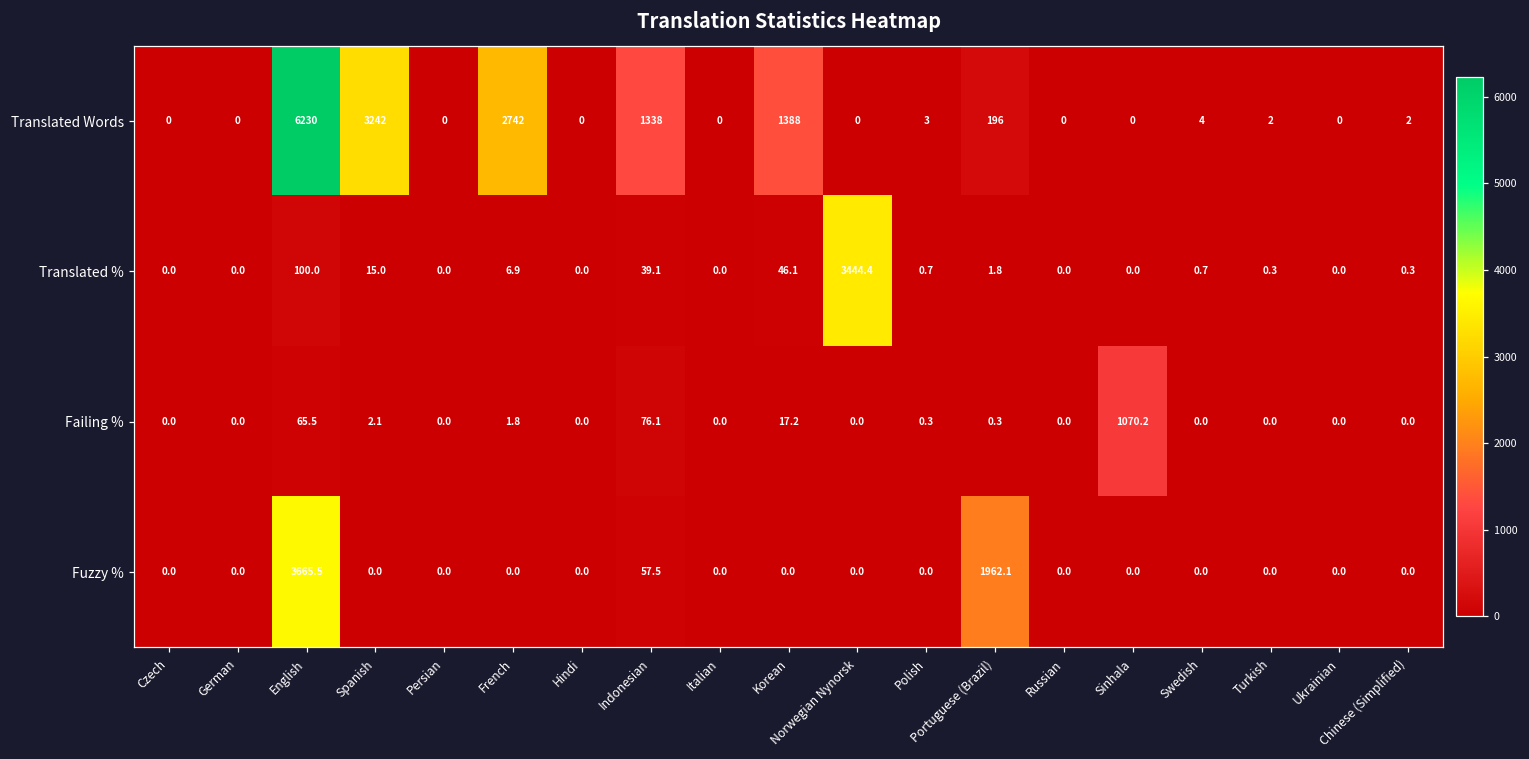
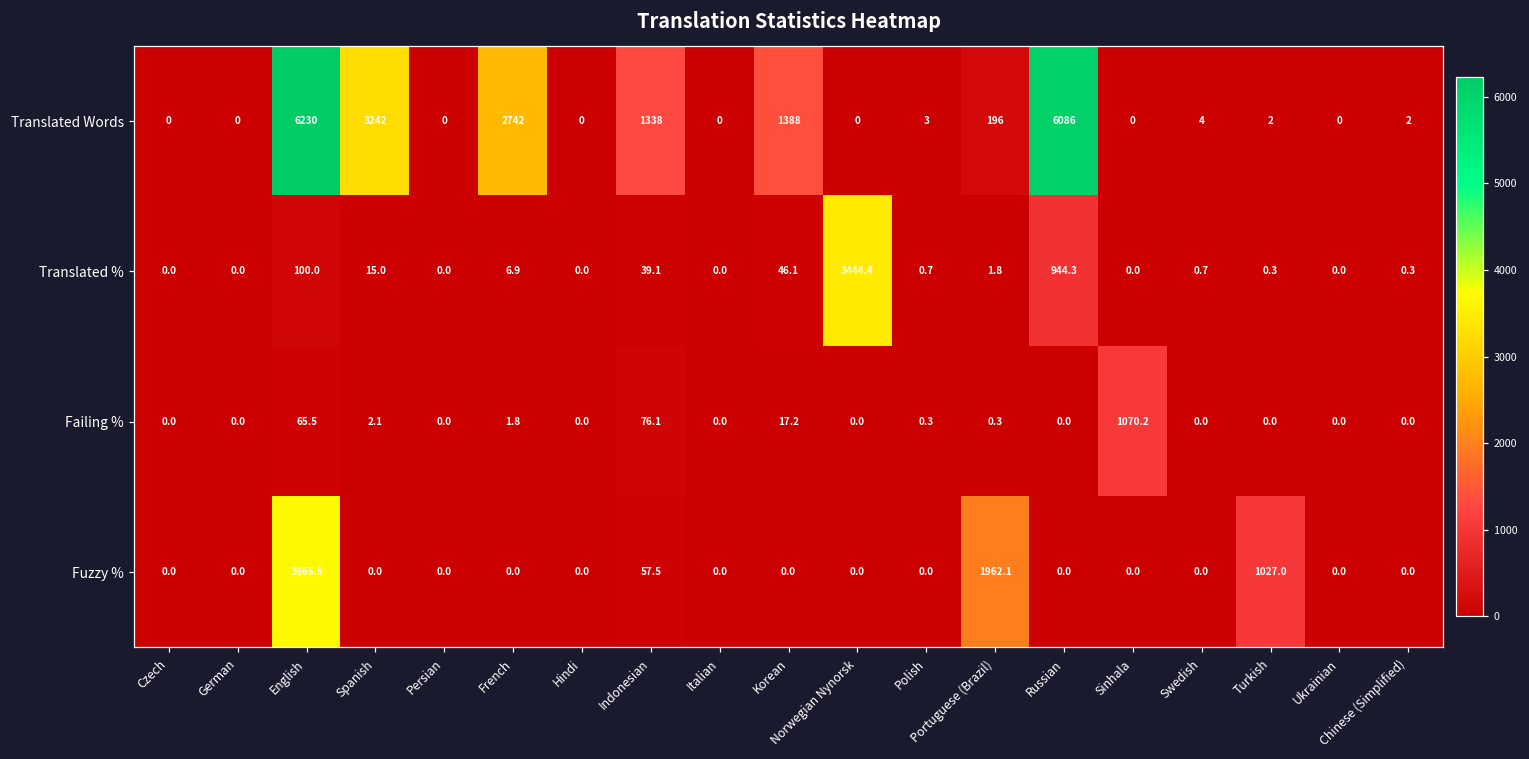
Translated Words, Russian: 0 -> 6086
Translated %, Russian: 0.0 -> 944.3
Fuzzy %, Turkish: 0.0 -> 1027.0
